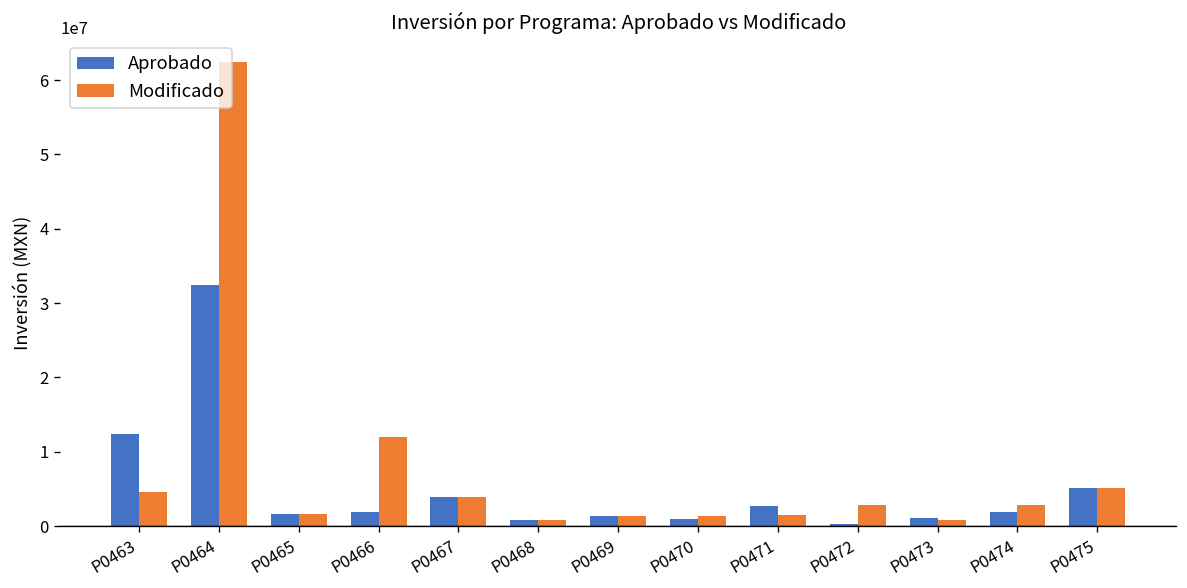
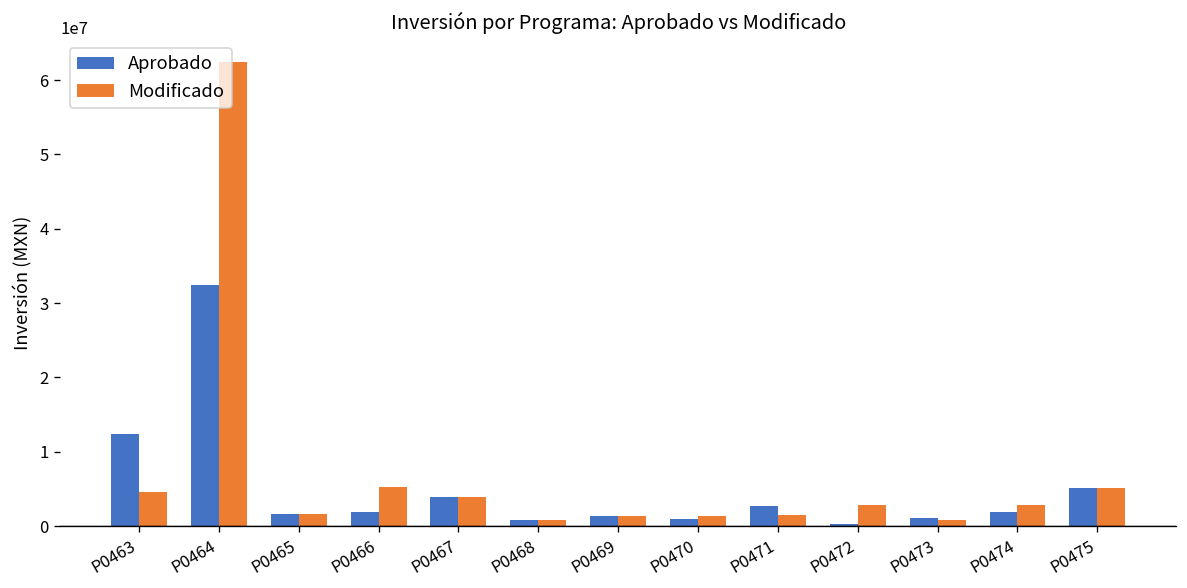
Modificado, P0466: 12000000 -> 5000000
